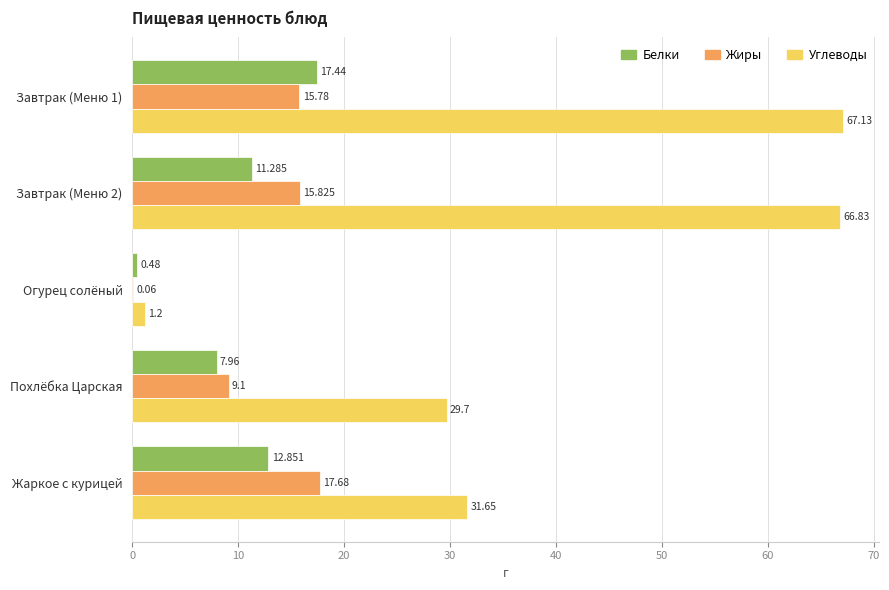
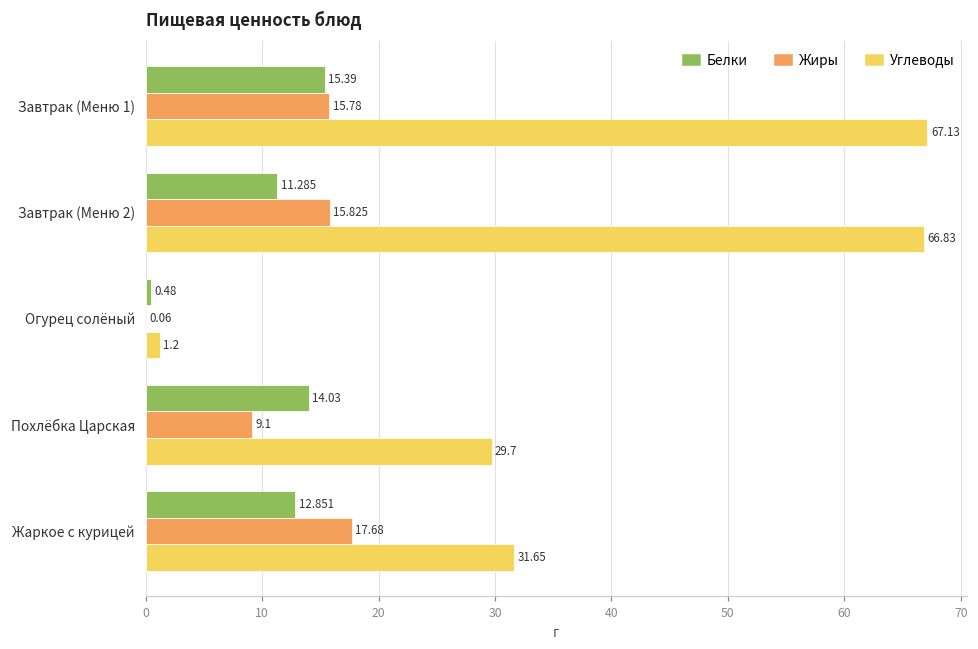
Белки, Завтрак (Меню 1): 17.44 -> 15.39
Белки, Похлёбка Царская: 7.96 -> 14.03
